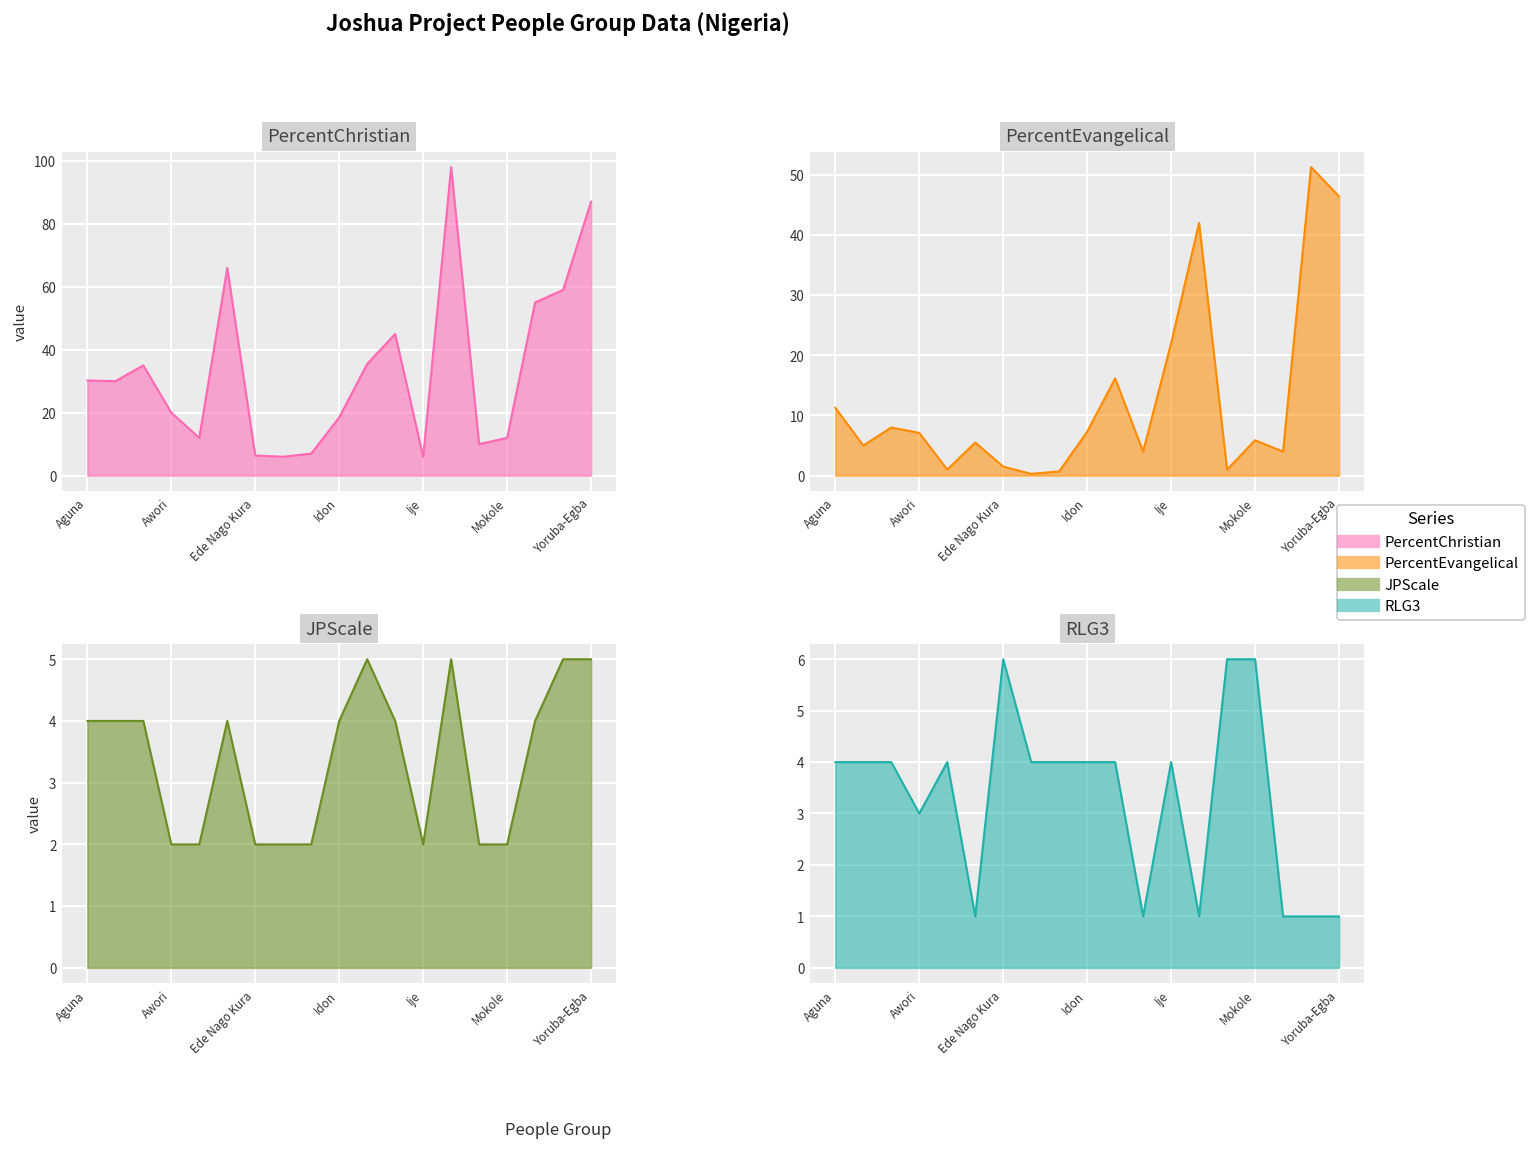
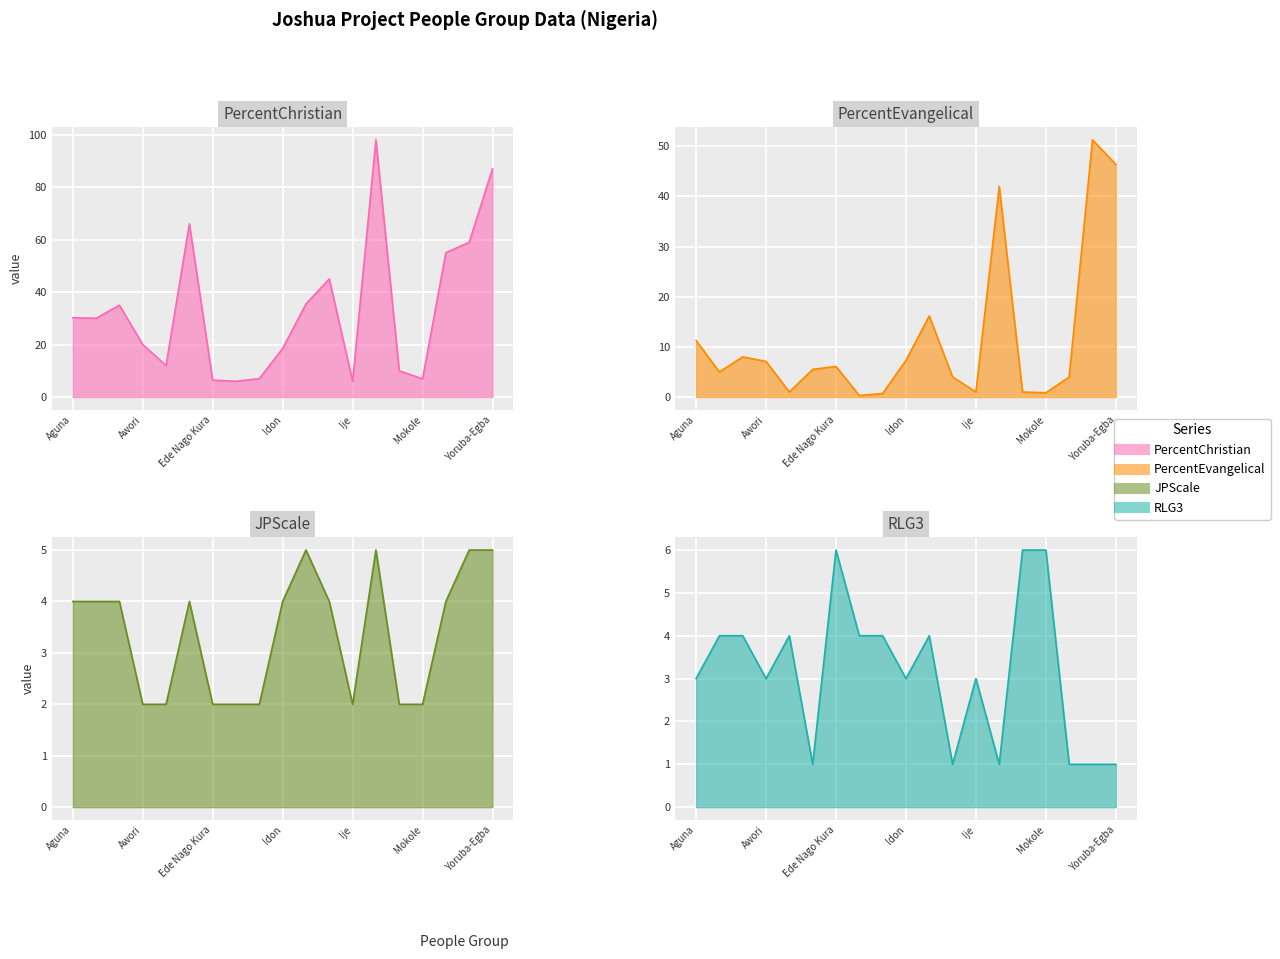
PercentChristian, Mokole: 12 -> 7
PercentEvangelical, Ede Nago Kura: 2 -> 6
PercentEvangelical, Ije: 22 -> 1
PercentEvangelical, Mokole: 6 -> 1
RLG3, Aguna: 4 -> 3
RLG3, Idon: 4 -> 3
RLG3, Ije: 4 -> 3
